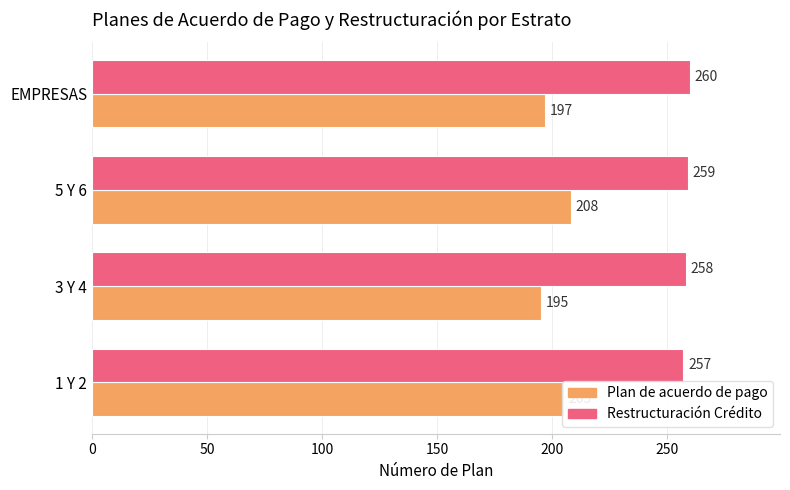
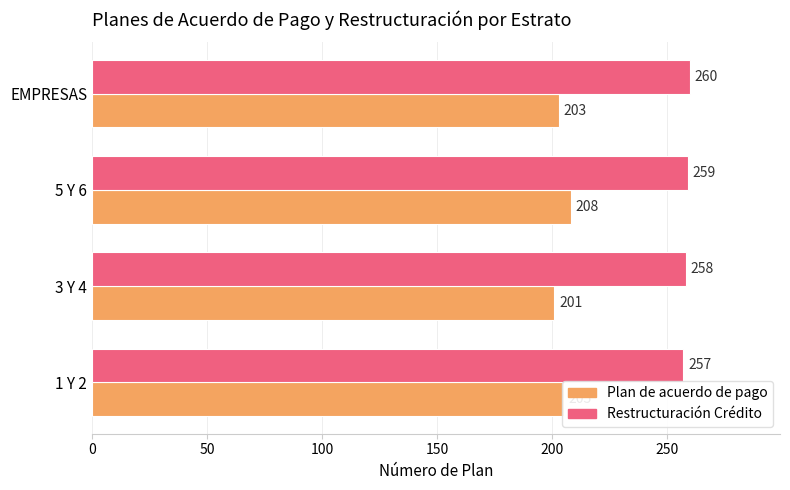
Plan de acuerdo de pago, EMPRESAS: 197 -> 203
Plan de acuerdo de pago, 3 Y 4: 195 -> 201
